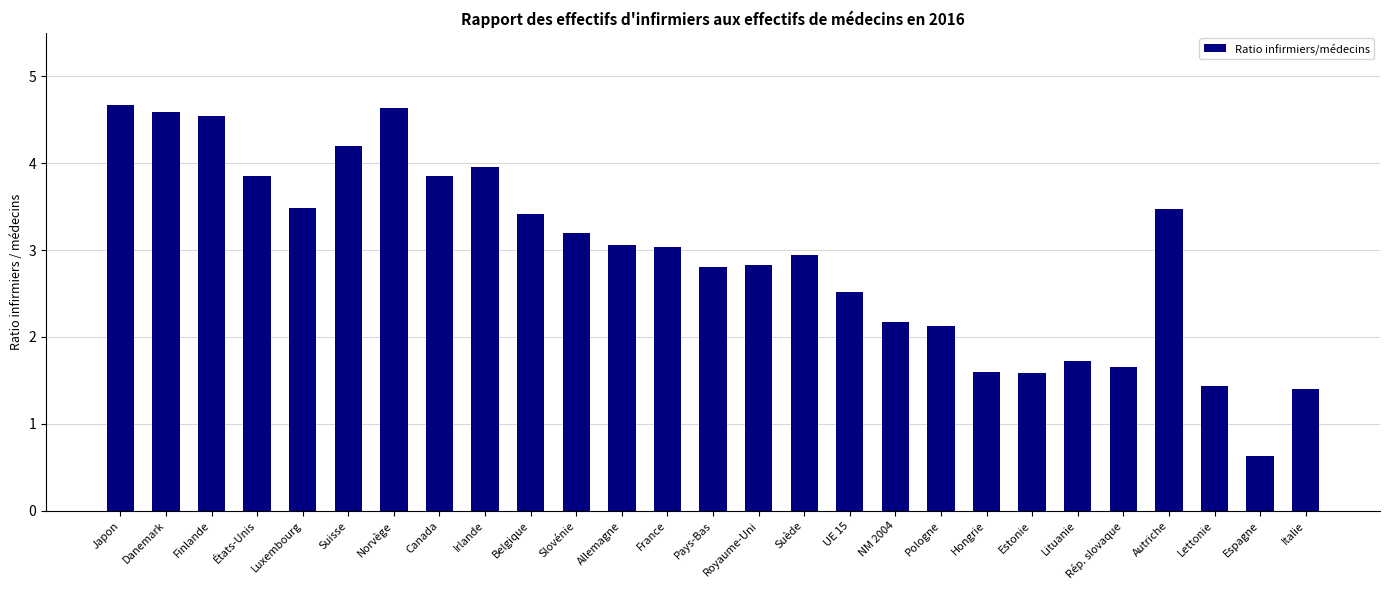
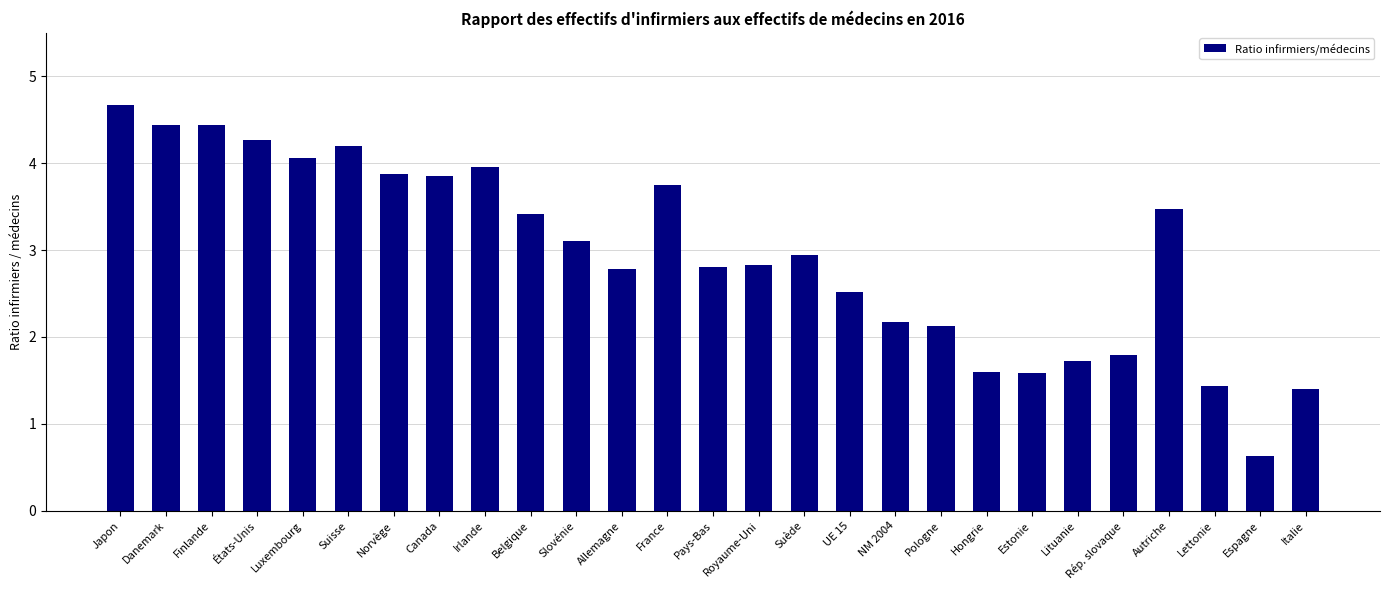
Danemark: 4.6 -> 4.4
Finlande: 4.5 -> 4.4
États-Unis: 3.9 -> 4.3
Luxembourg: 3.5 -> 4.1
Norvège: 4.6 -> 3.9
Slovénie: 3.2 -> 3.1
Allemagne: 3.1 -> 2.8
France: 3.0 -> 3.8
Rép. slovaque: 1.7 -> 1.8
